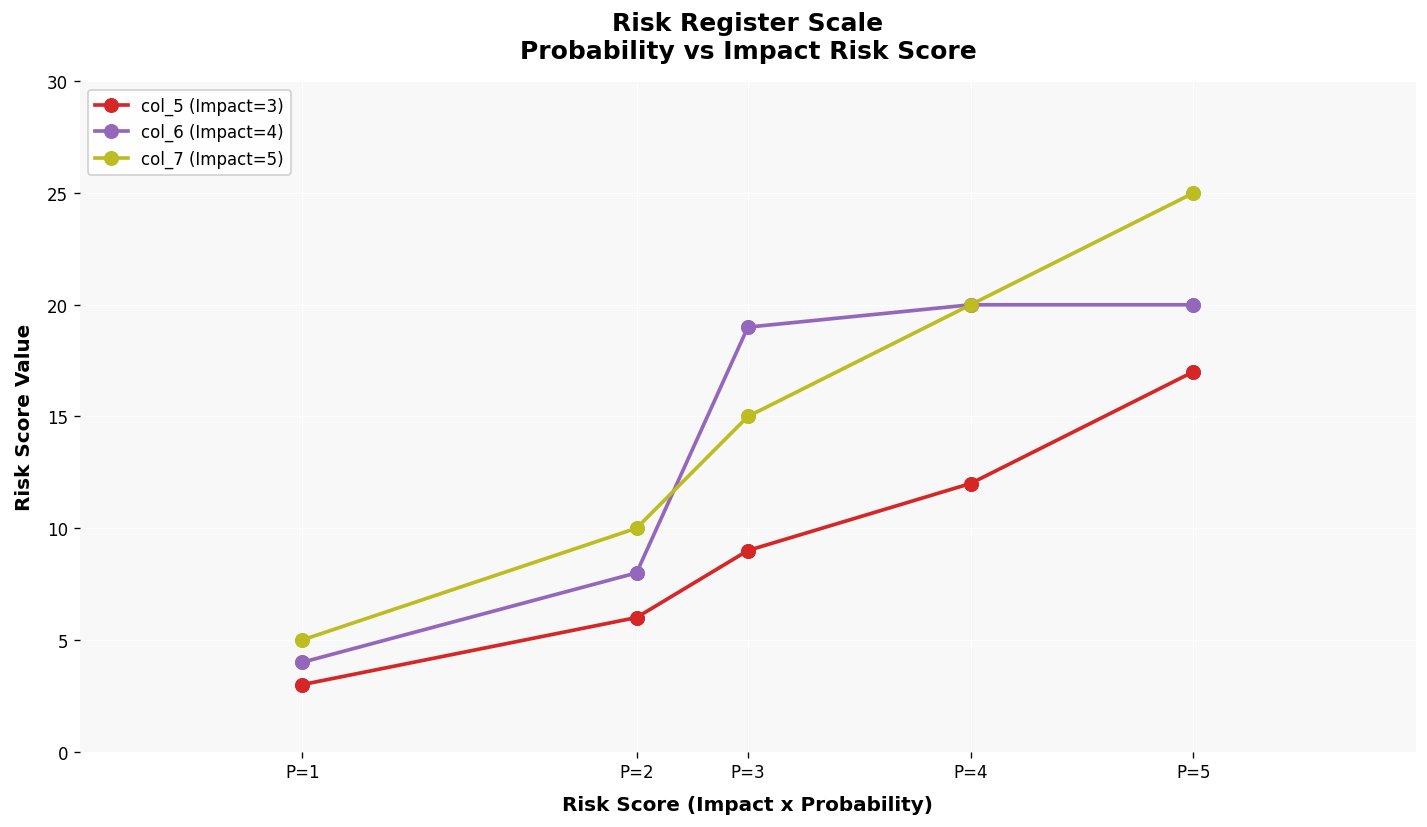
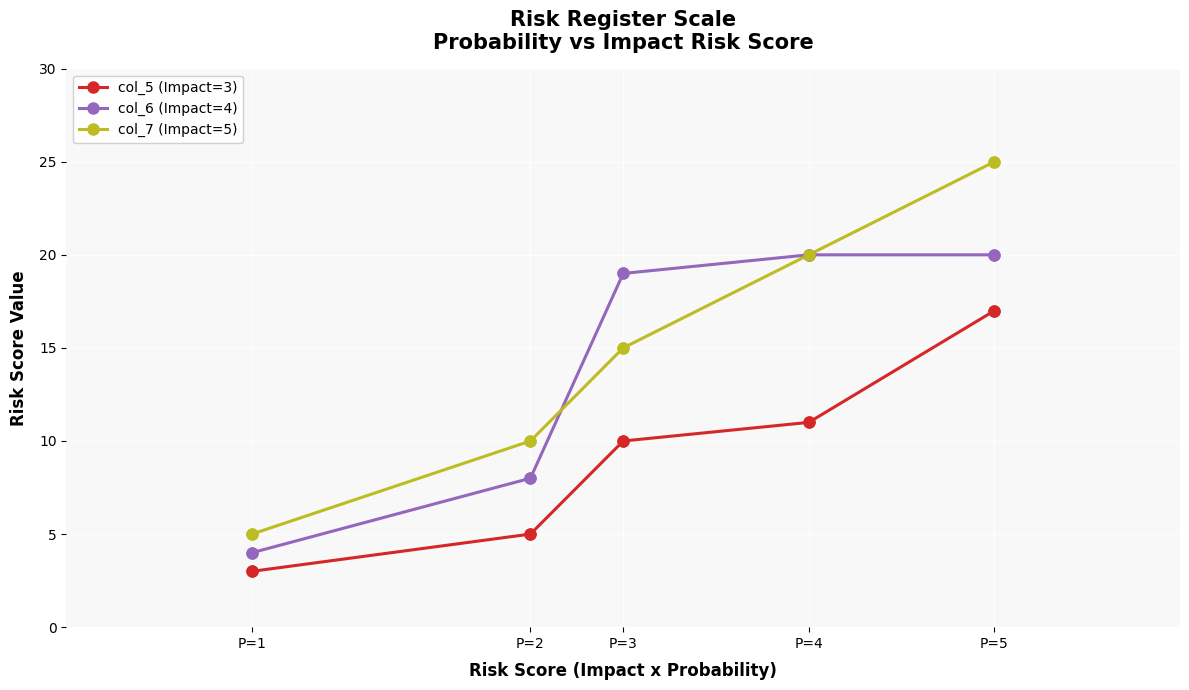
col_5 (Impact=3), P=2: 6 -> 5
col_5 (Impact=3), P=3: 9 -> 10
col_5 (Impact=3), P=4: 12 -> 11
